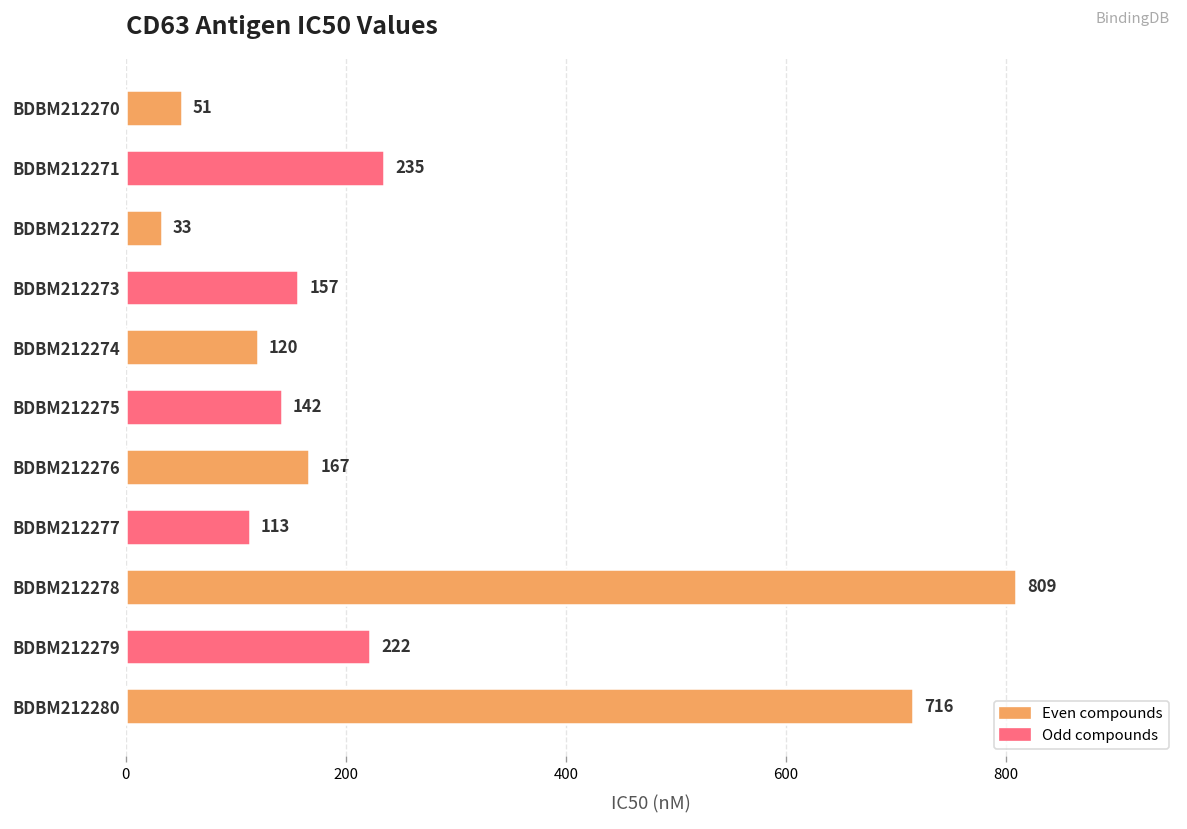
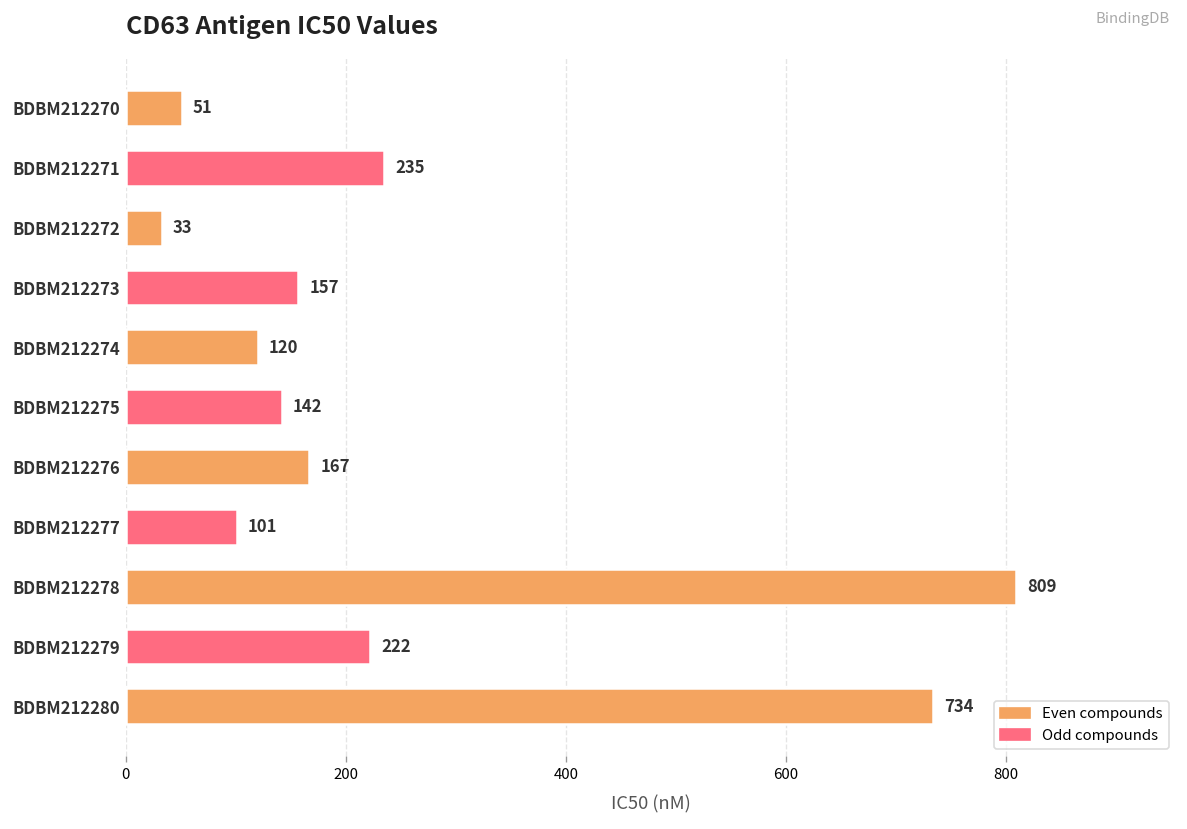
BDBM212277: 113 -> 101
BDBM212280: 716 -> 734
